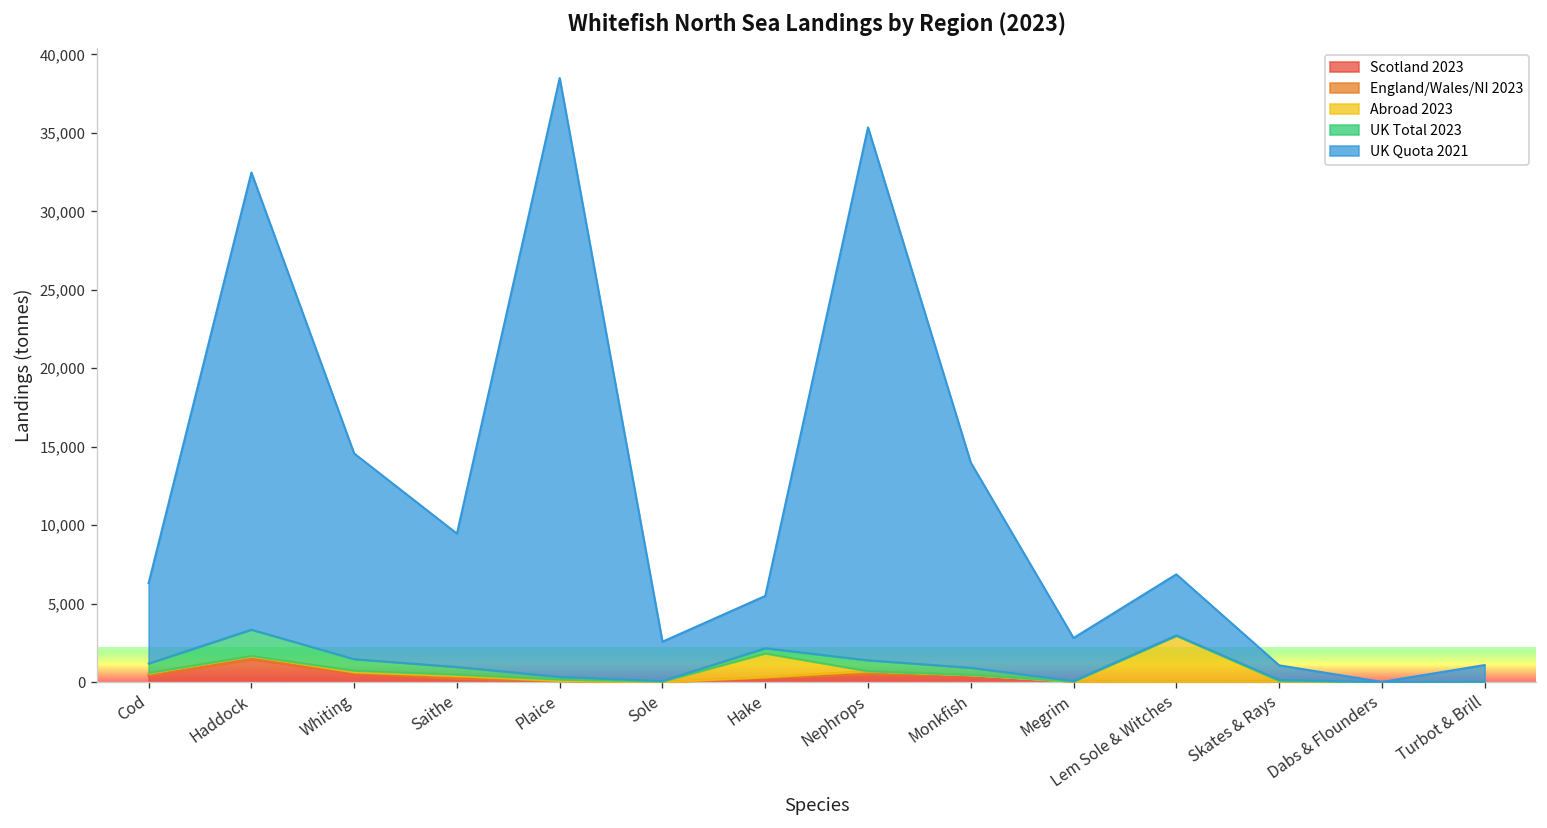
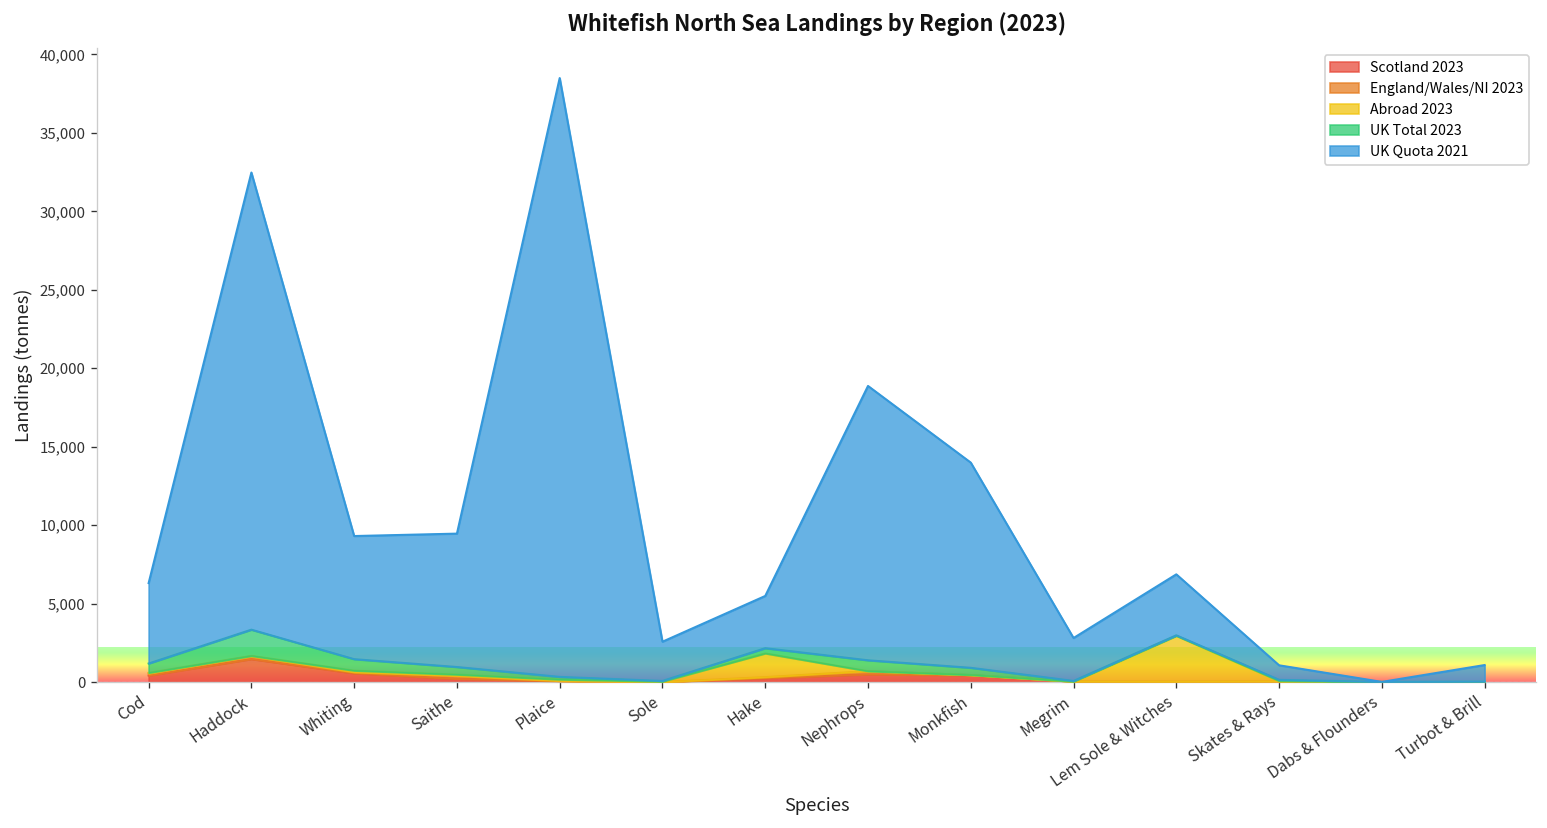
UK Quota 2021, Whiting: 13,100 -> 7,800
UK Quota 2021, Nephrops: 34,000 -> 17,500
